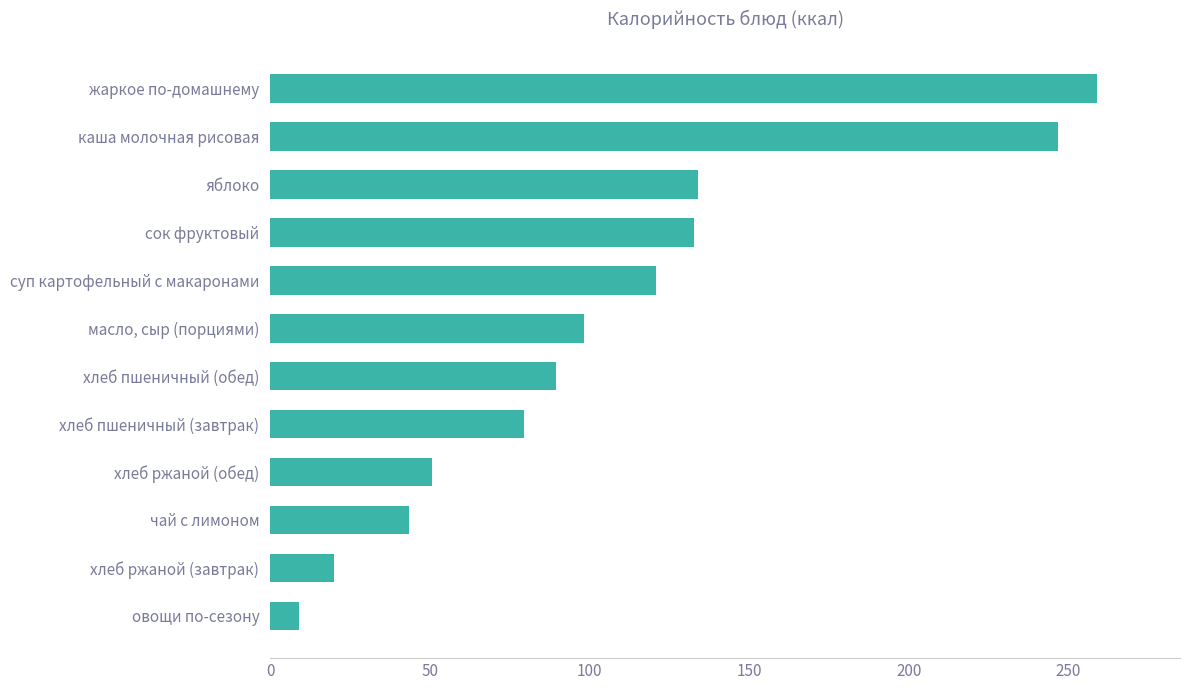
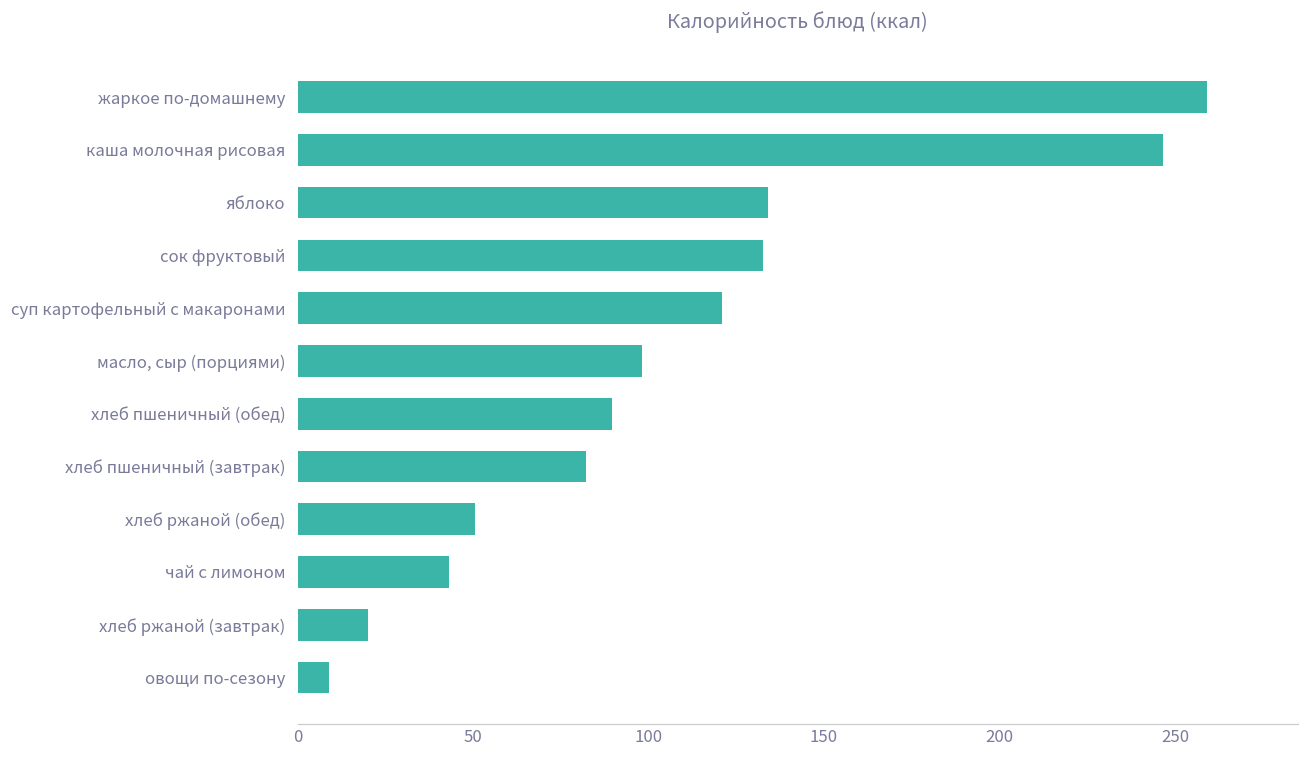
хлеб пшеничный (завтрак): 80 -> 82
